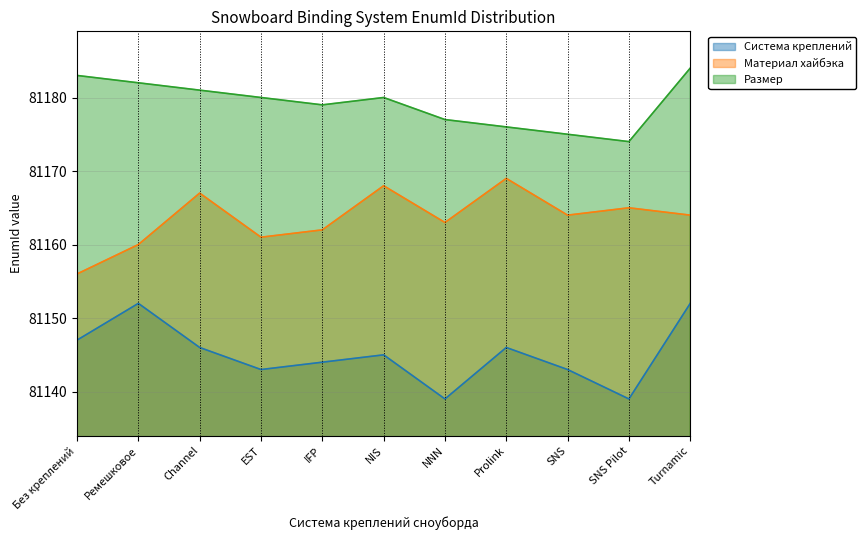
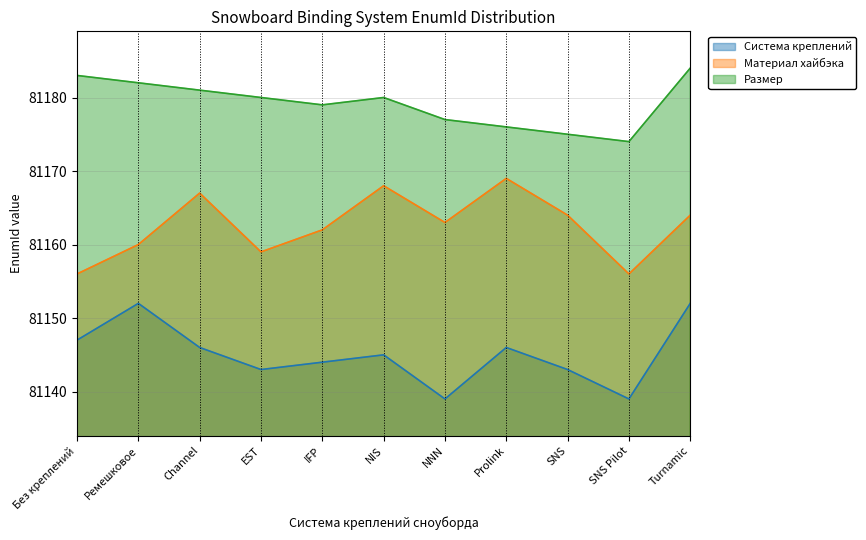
Материал хайбэка, EST: 81161 -> 81159
Материал хайбэка, SNS Pilot: 81165 -> 81156
